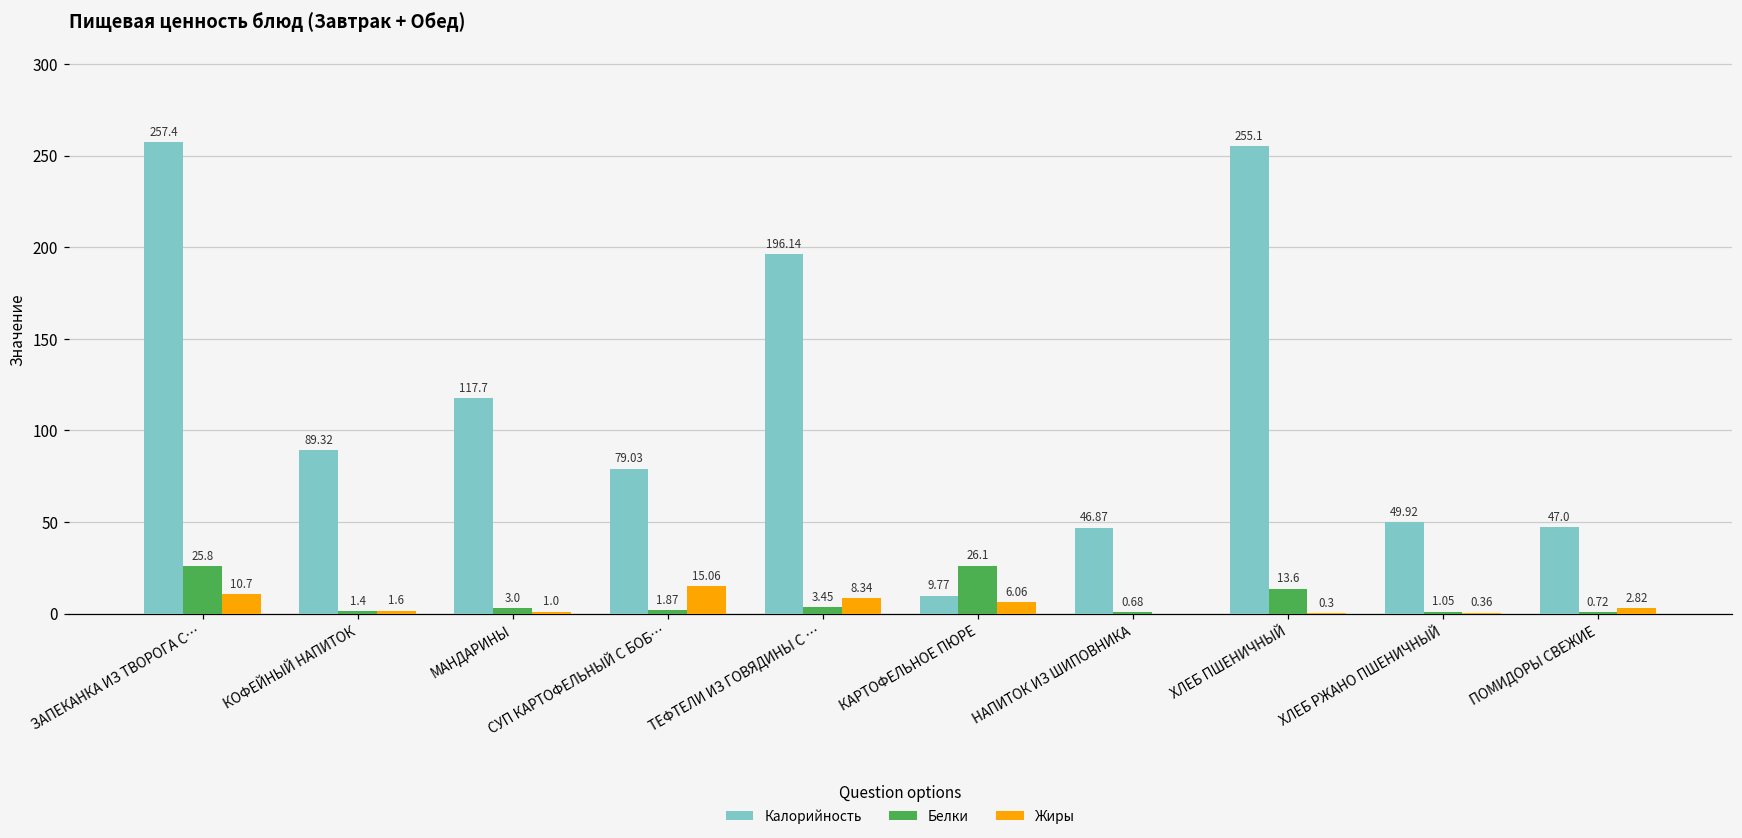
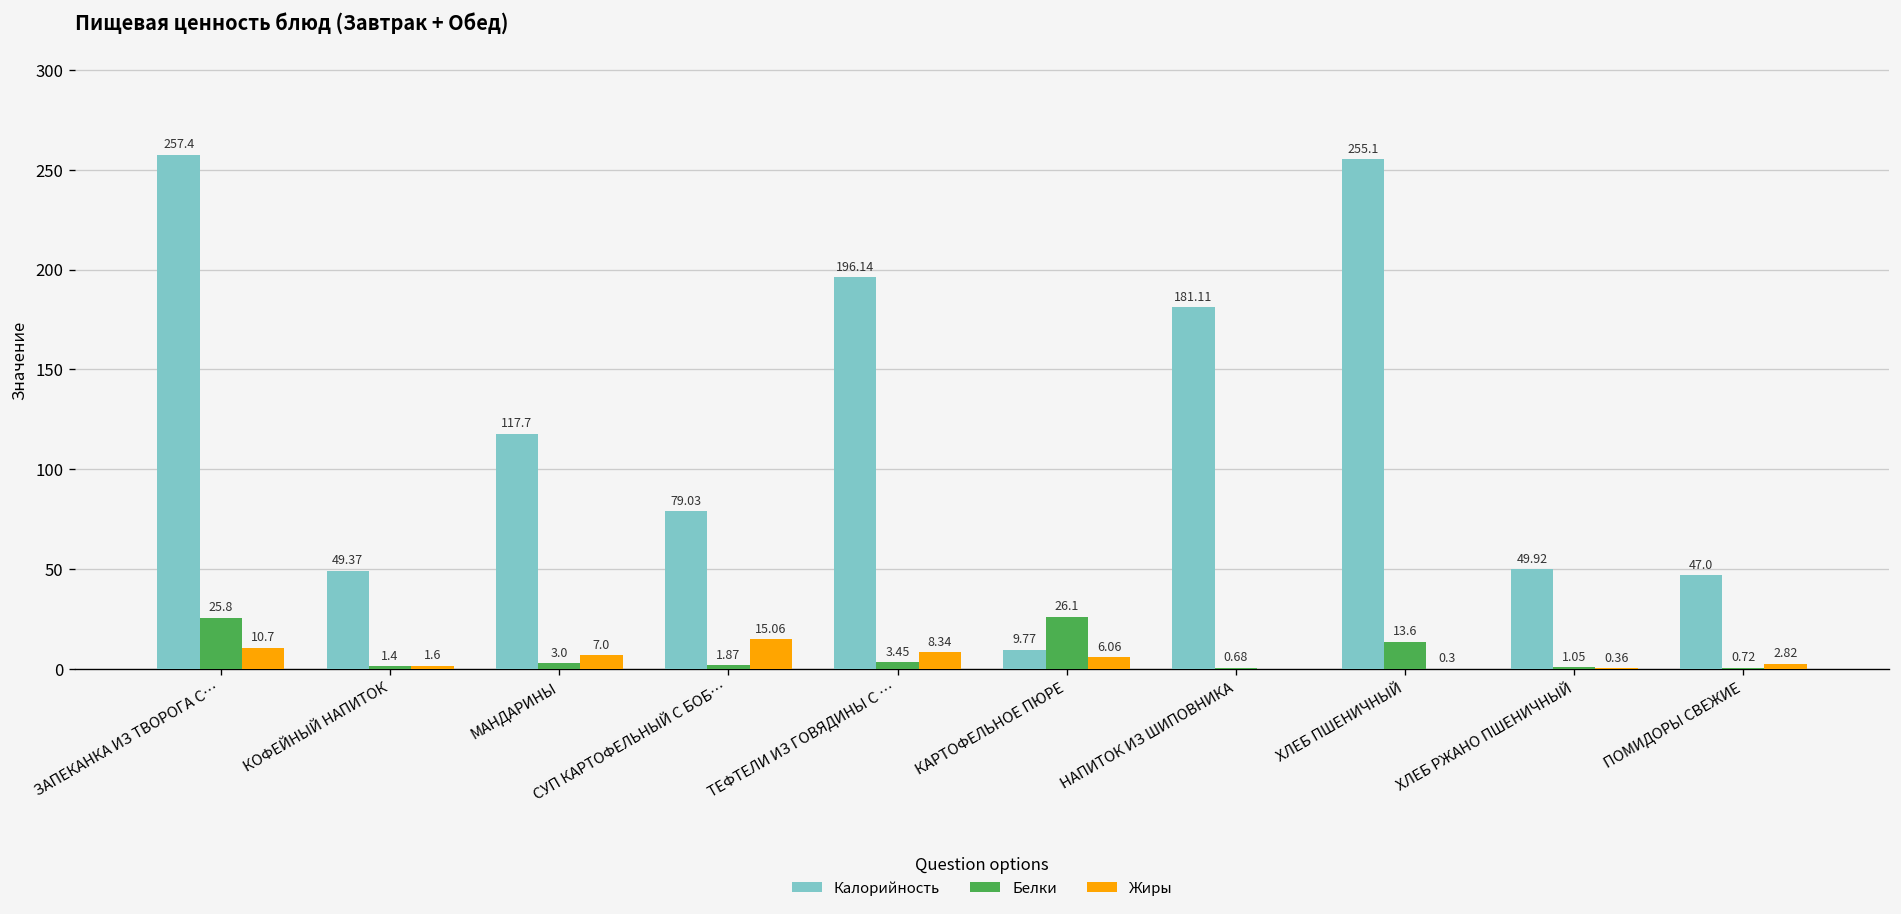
Калорийность, КОФЕЙНЫЙ НАПИТОК: 89.32 -> 49.37
Жиры, МАНДАРИНЫ: 1.0 -> 7.0
Калорийность, НАПИТОК ИЗ ШИПОВНИКА: 46.87 -> 181.11
